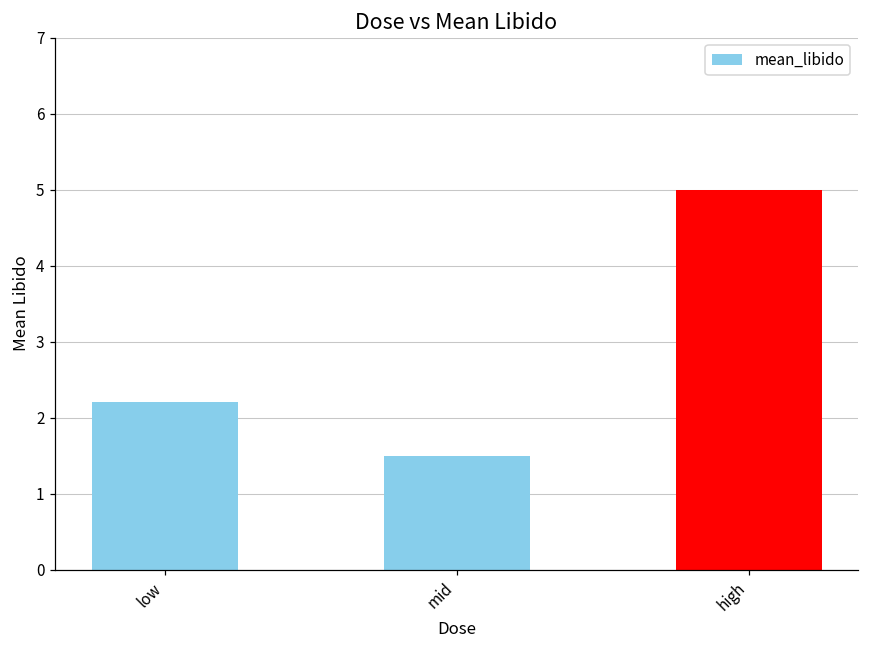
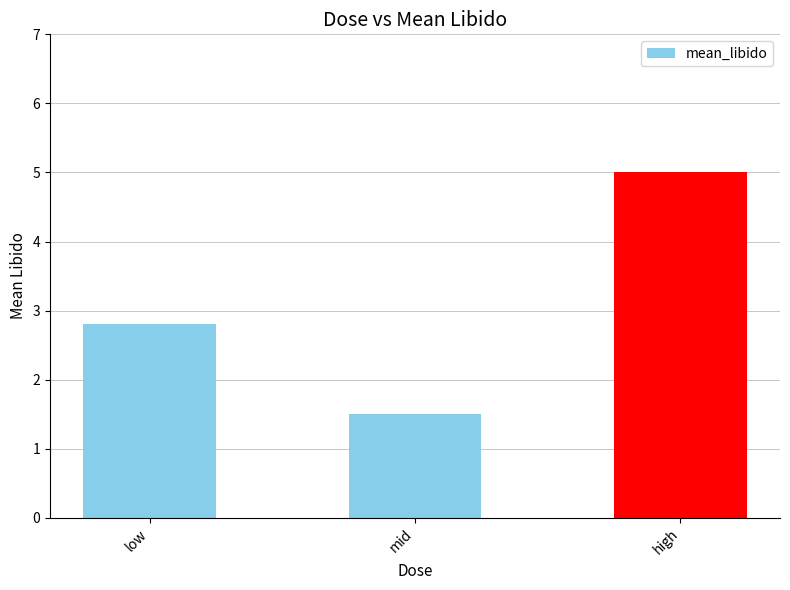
low: 2.2 -> 2.8
